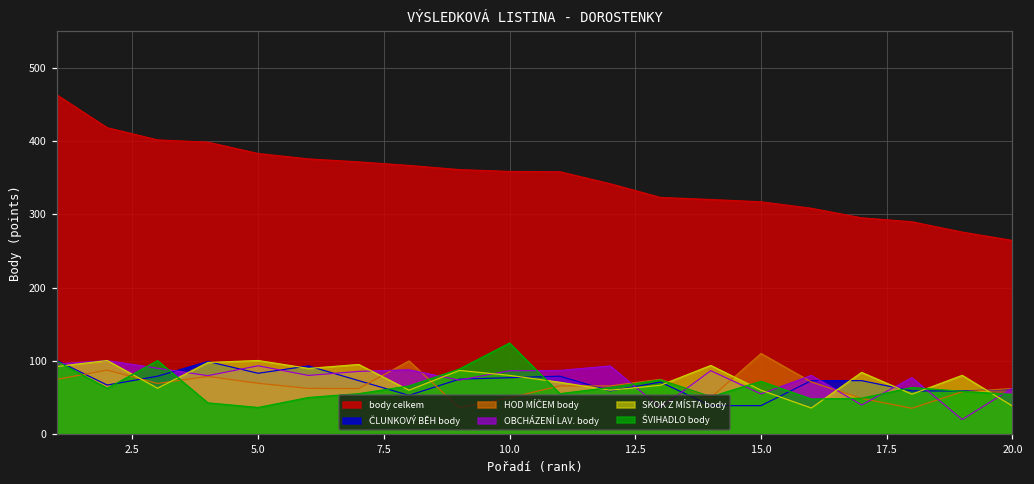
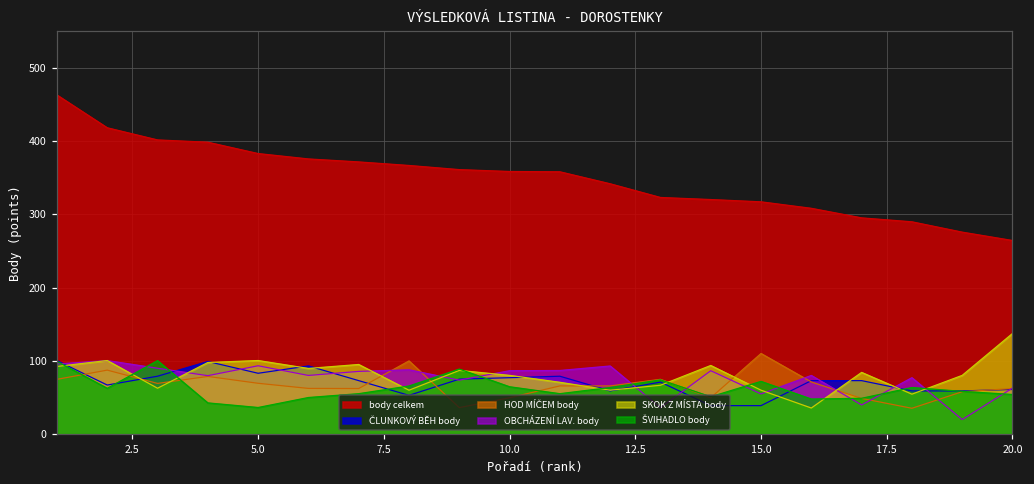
ŠVIHADLO body, 10.0: 120 -> 60
SKOK Z MÍSTA body, 20.0: 40 -> 140
